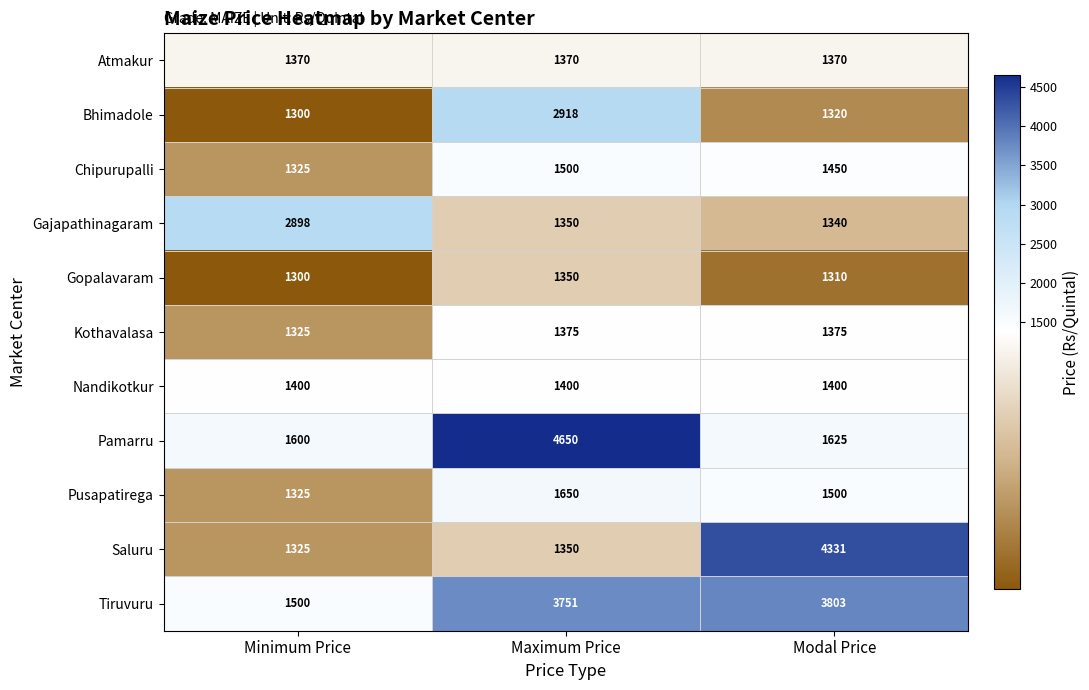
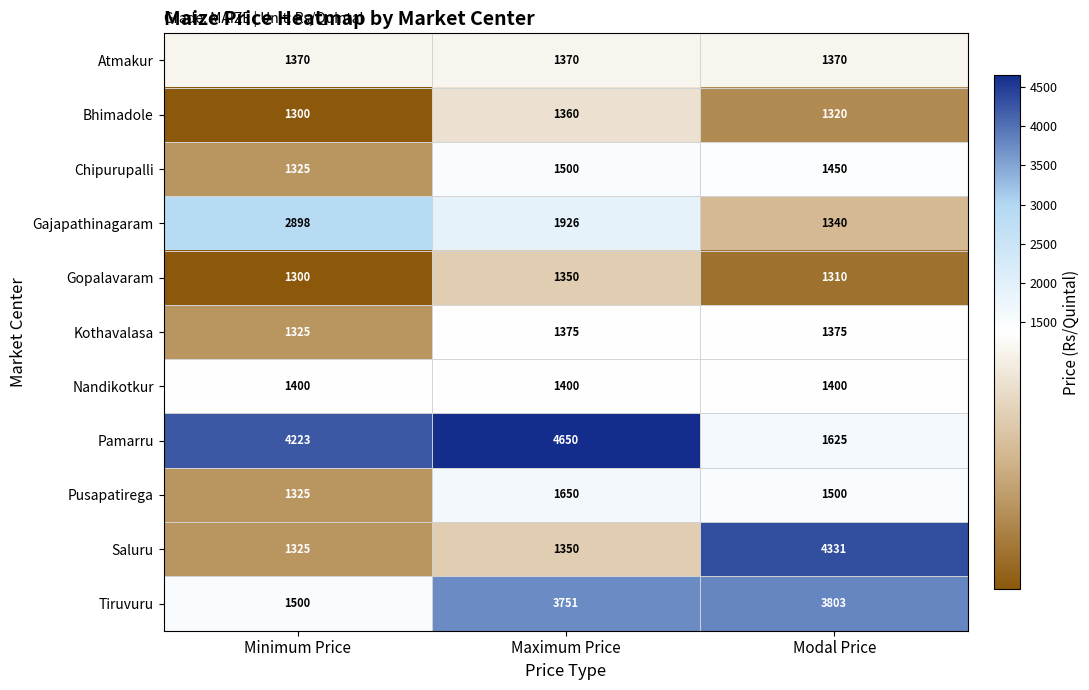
Bhimadole, Maximum Price: 2918 -> 1360
Gajapathinagaram, Maximum Price: 1350 -> 1926
Pamarru, Minimum Price: 1600 -> 4223
